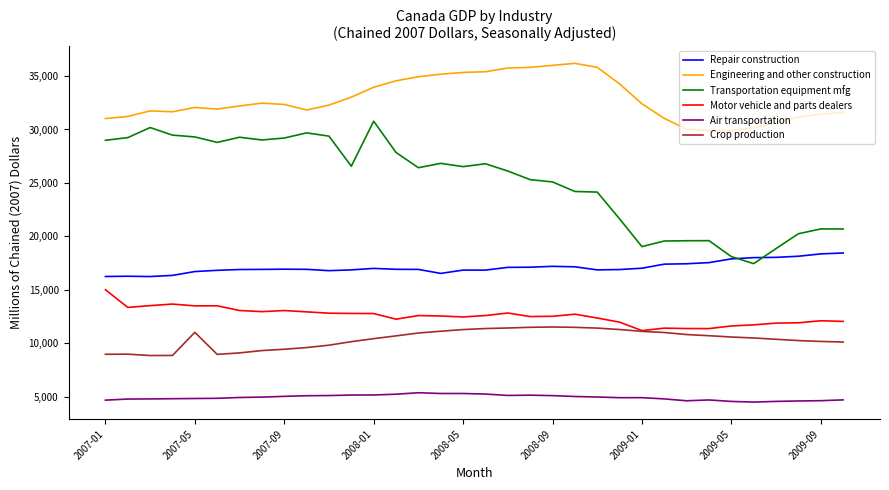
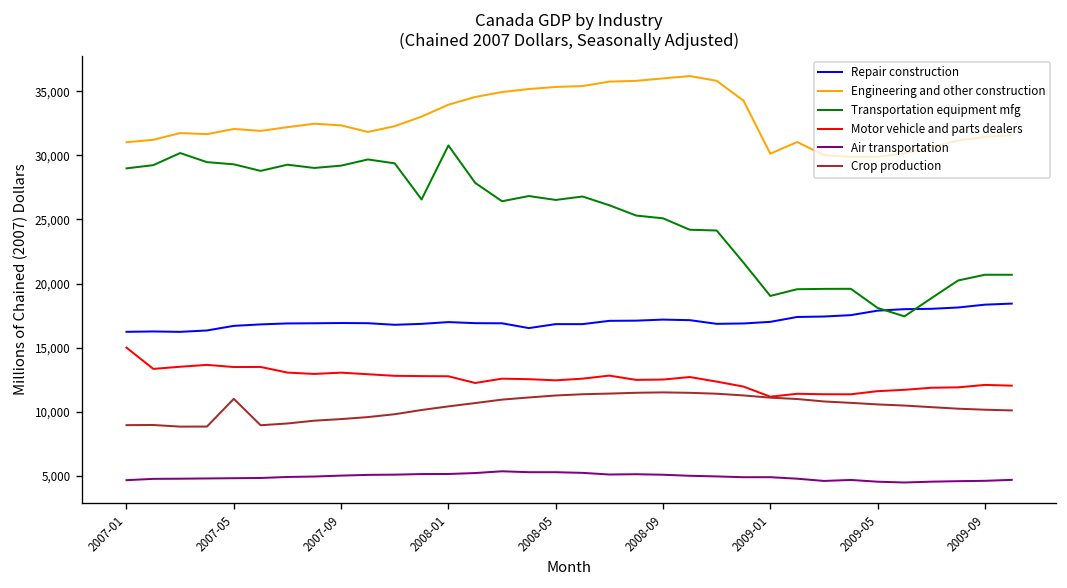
Engineering and other construction, 2009-01: 32,400 -> 30,100
